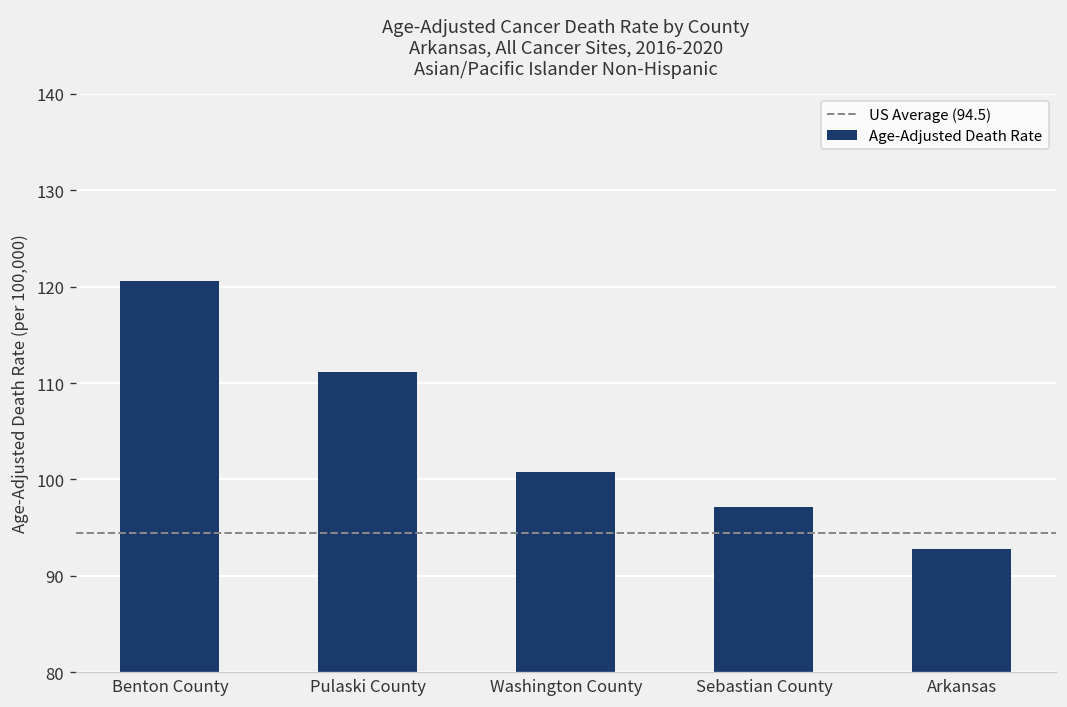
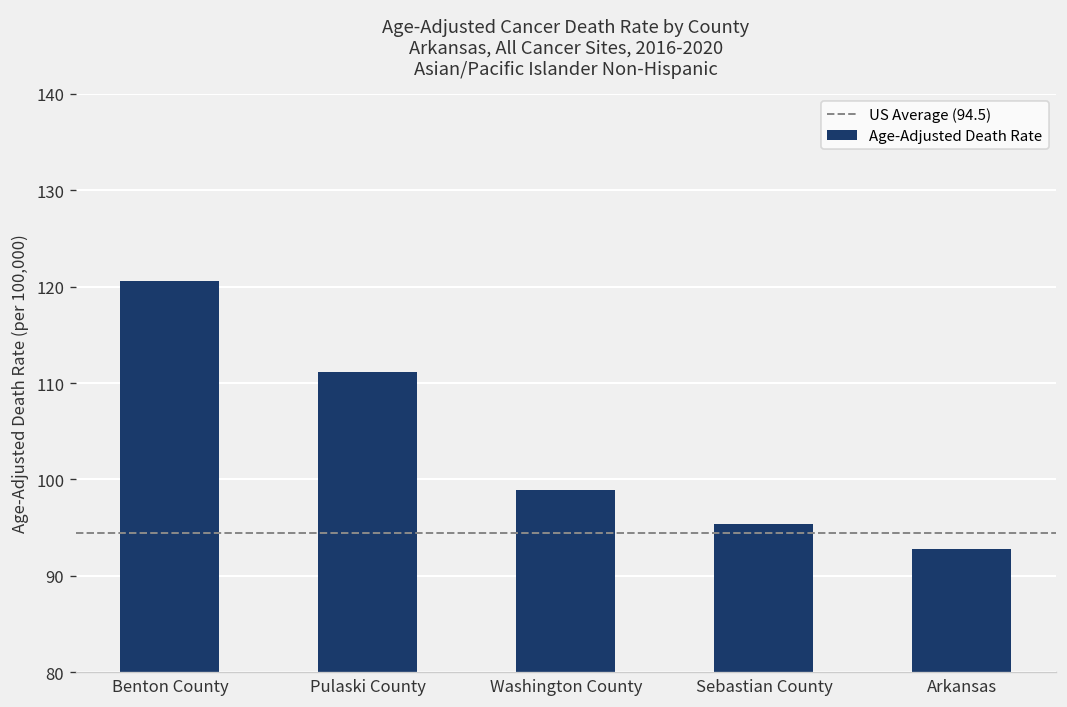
Washington County: 101 -> 99
Sebastian County: 97 -> 95
